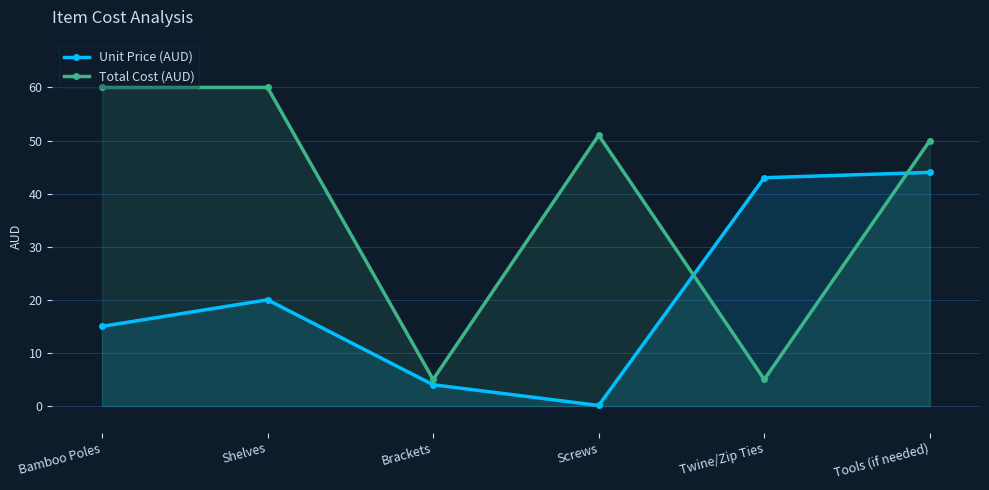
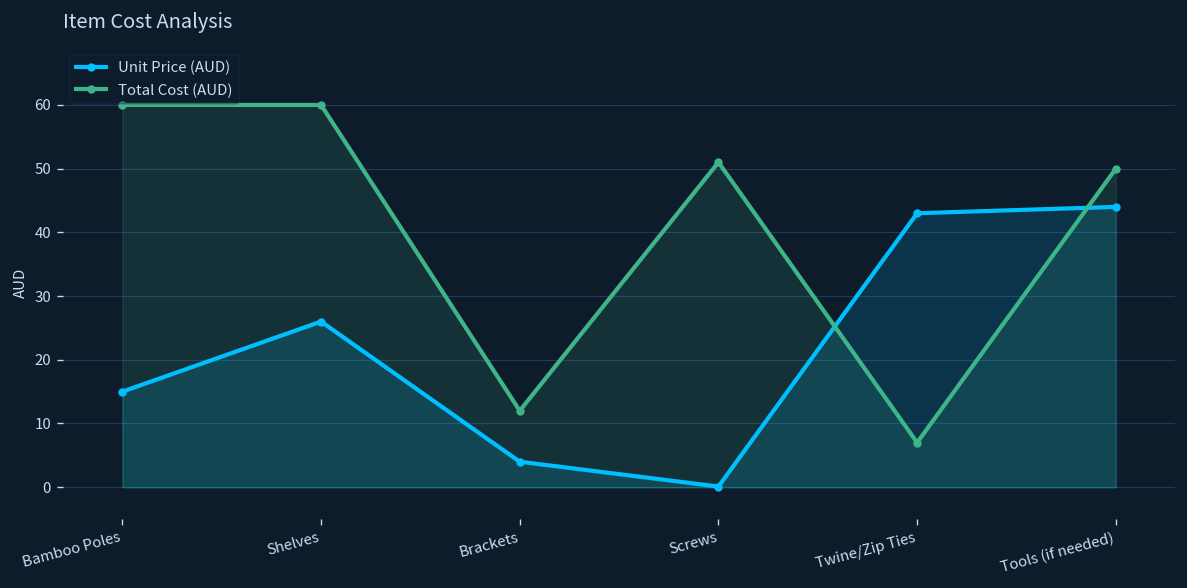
Unit Price (AUD), Shelves: 20 -> 26
Total Cost (AUD), Brackets: 5 -> 12
Total Cost (AUD), Twine/Zip Ties: 5 -> 7
